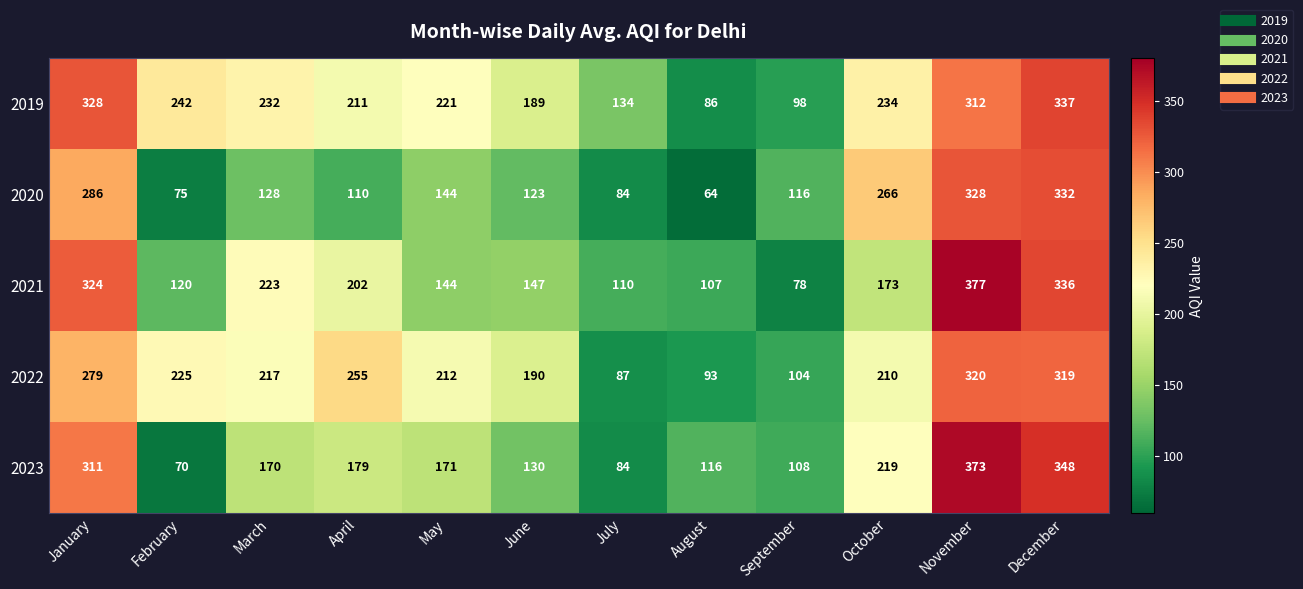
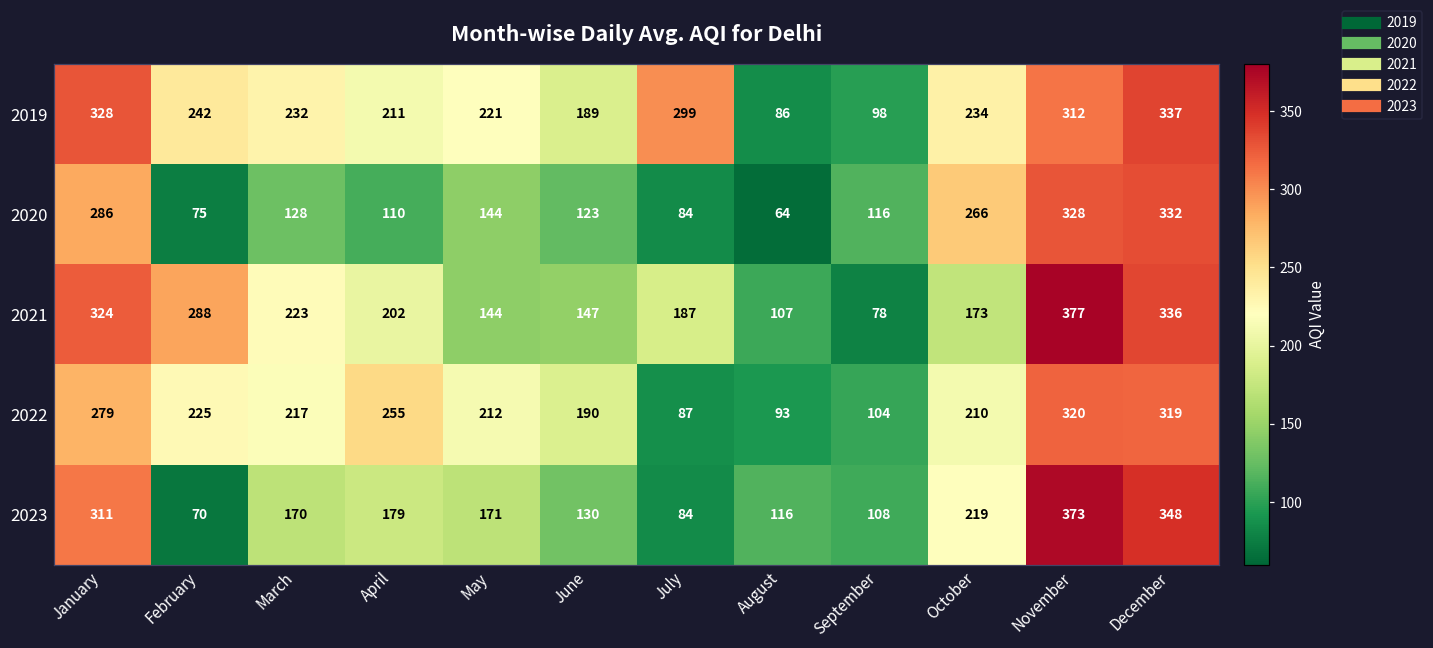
2019, July: 134 -> 299
2021, February: 120 -> 288
2021, July: 110 -> 187
